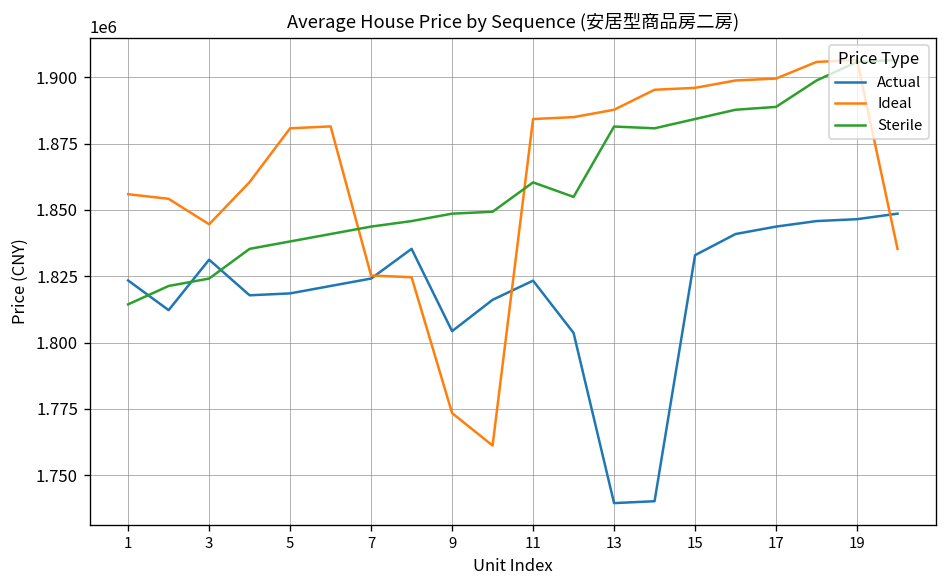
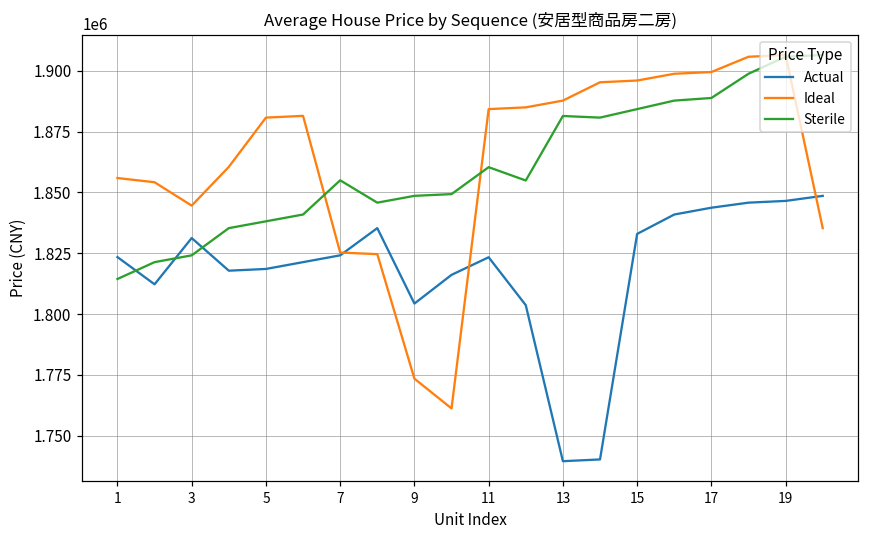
Sterile, 7: 1844000 -> 1855000
